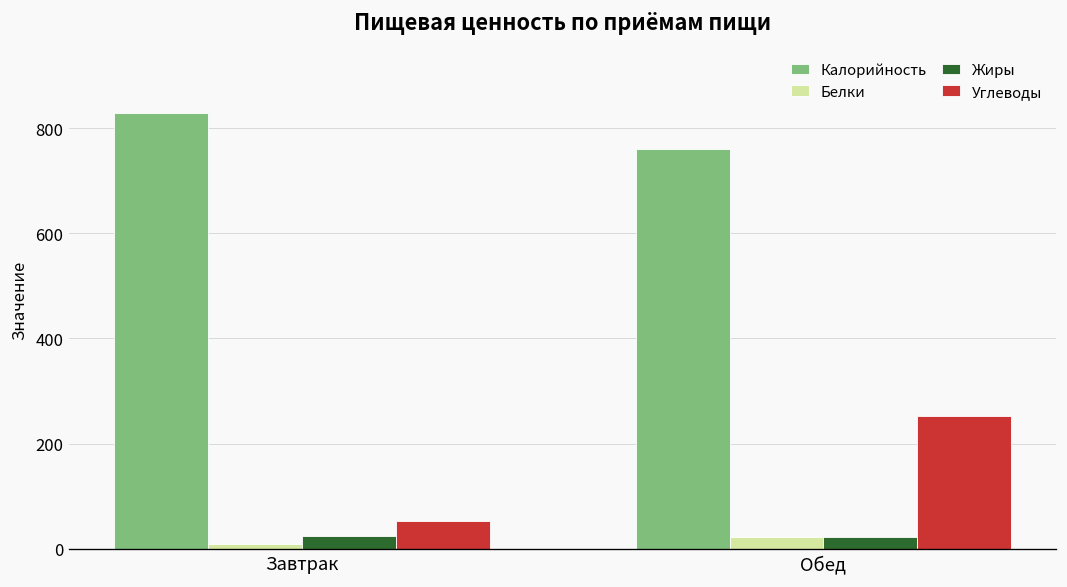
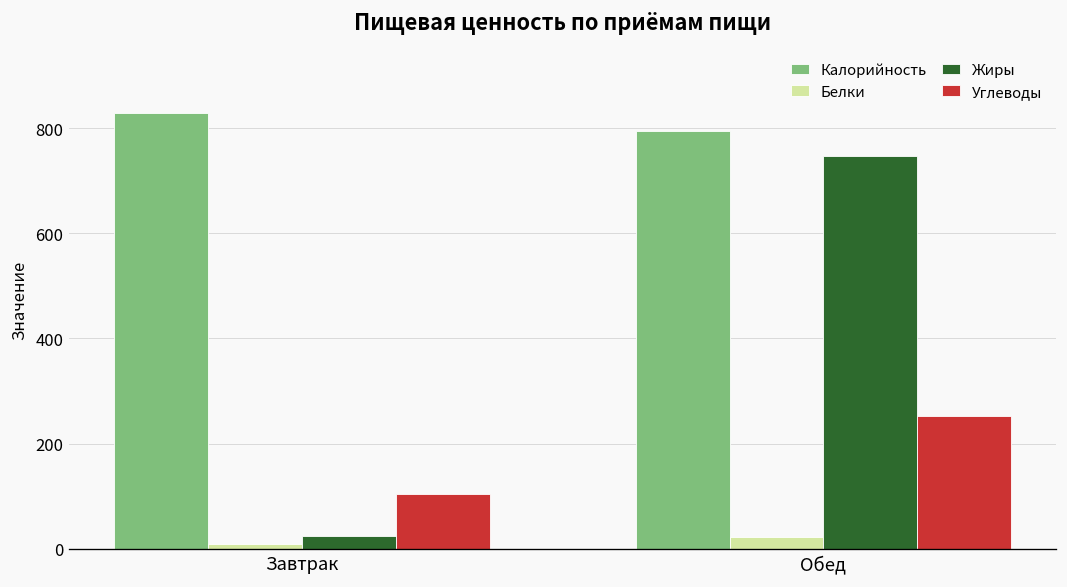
Углеводы, Завтрак: 50 -> 100
Калорийность, Обед: 760 -> 790
Жиры, Обед: 20 -> 750
